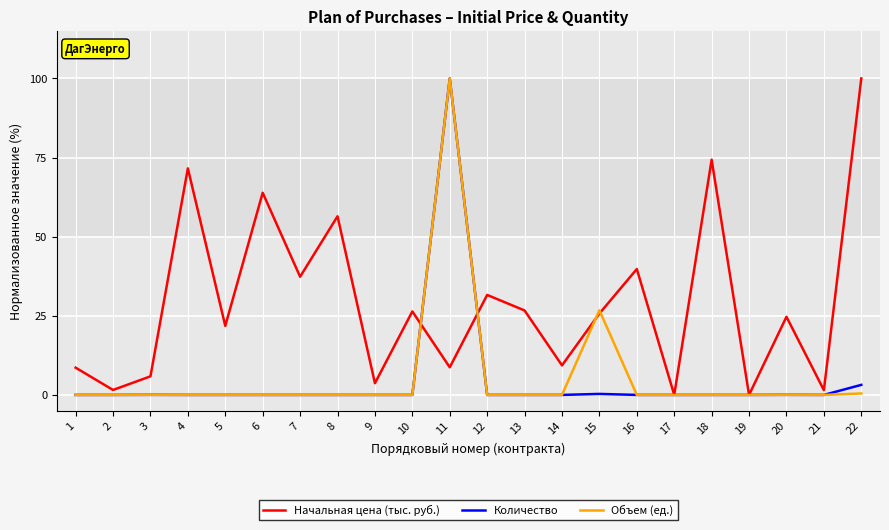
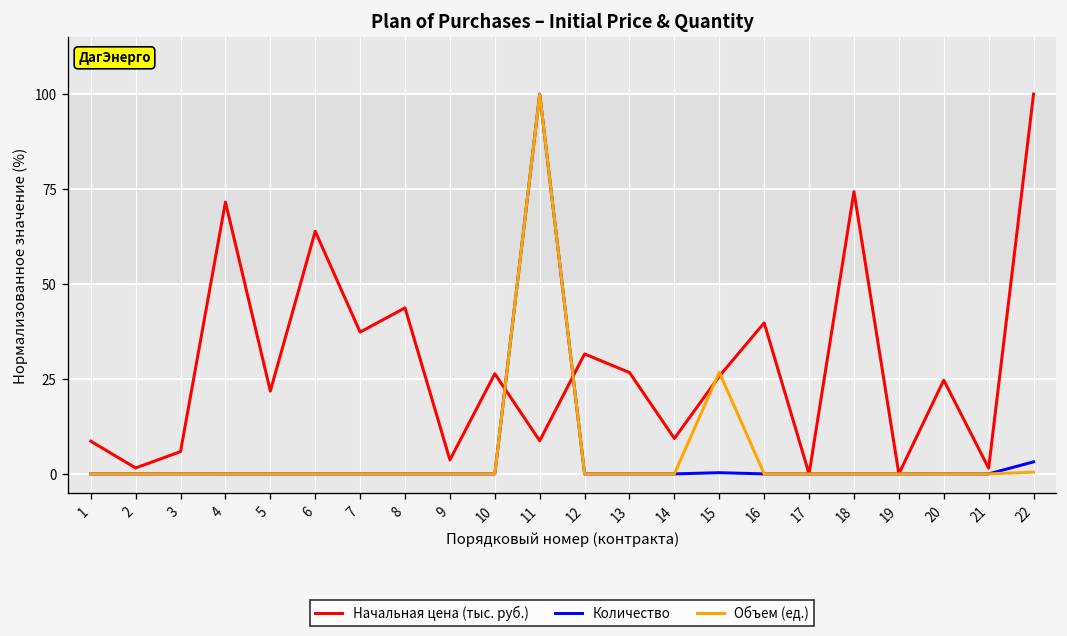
Начальная цена (тыс. руб.), 8: 56 -> 44
